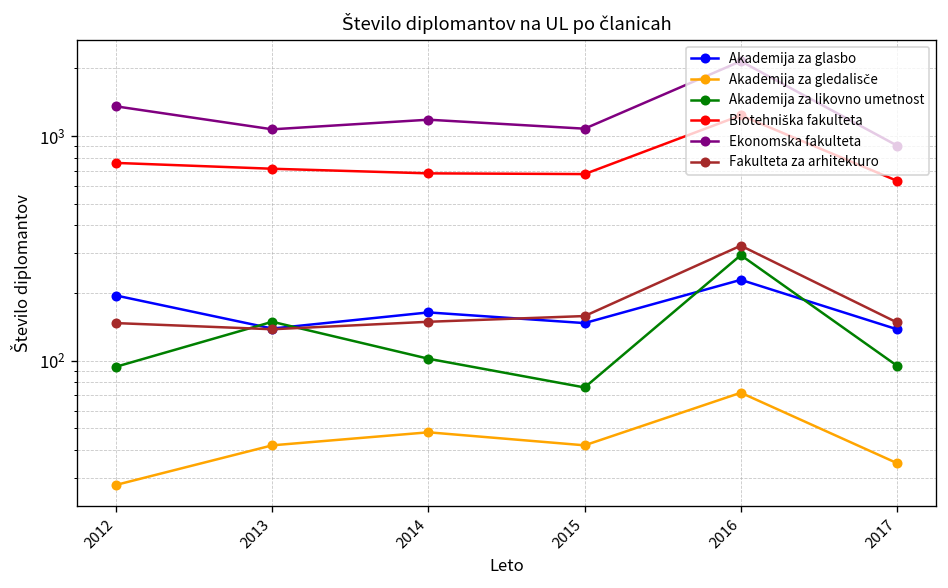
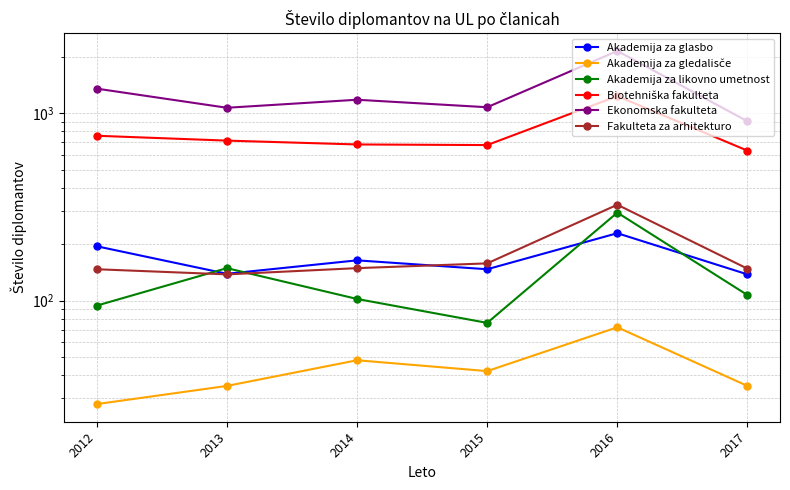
Akademija za gledalisče, 2013: 42 -> 35
Akademija za likovno umetnost, 2017: 100 -> 110
